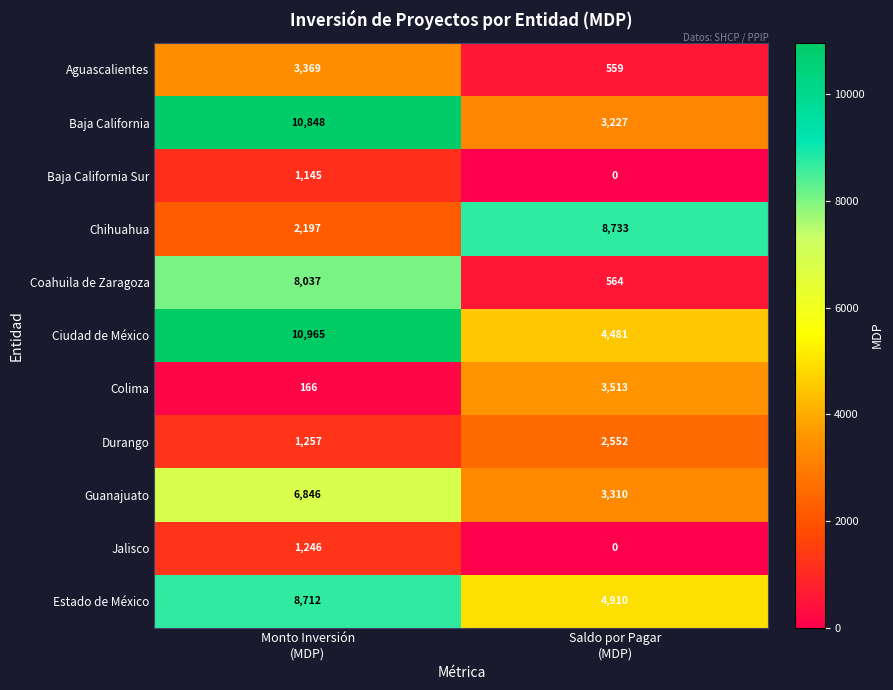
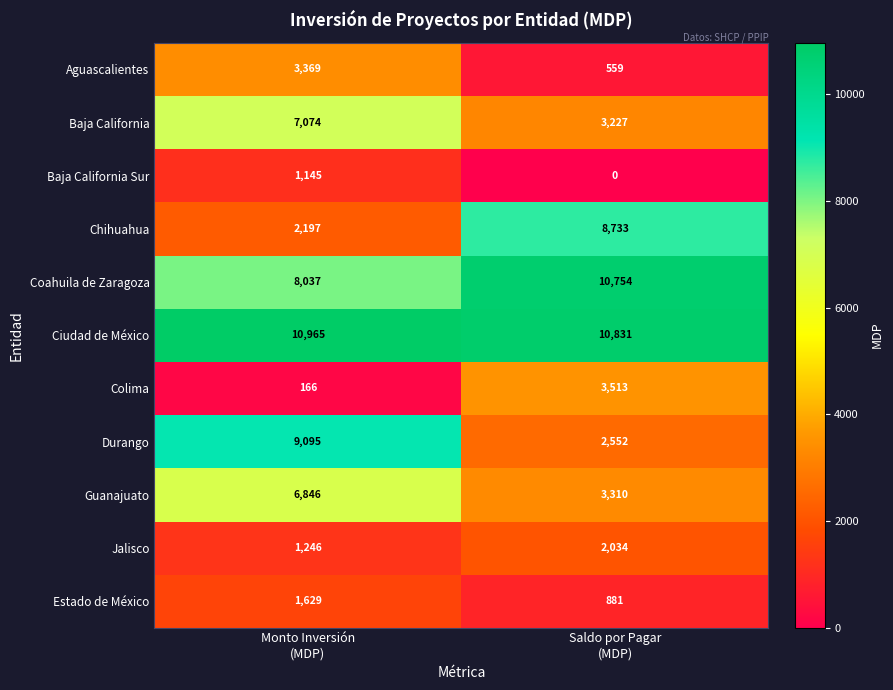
Baja California, Monto Inversión (MDP): 10,848 -> 7,074
Coahuila de Zaragoza, Saldo por Pagar (MDP): 564 -> 10,754
Ciudad de México, Saldo por Pagar (MDP): 4,481 -> 10,831
Durango, Monto Inversión (MDP): 1,257 -> 9,095
Jalisco, Saldo por Pagar (MDP): 0 -> 2,034
Estado de México, Monto Inversión (MDP): 8,712 -> 1,629
Estado de México, Saldo por Pagar (MDP): 4,910 -> 881
